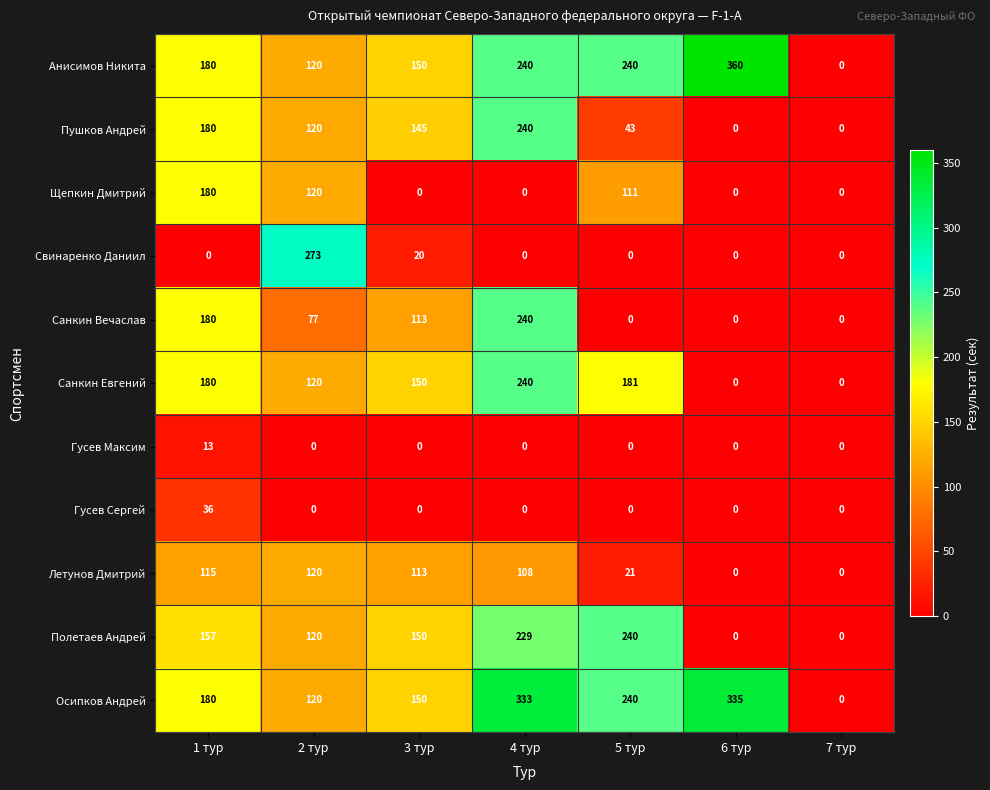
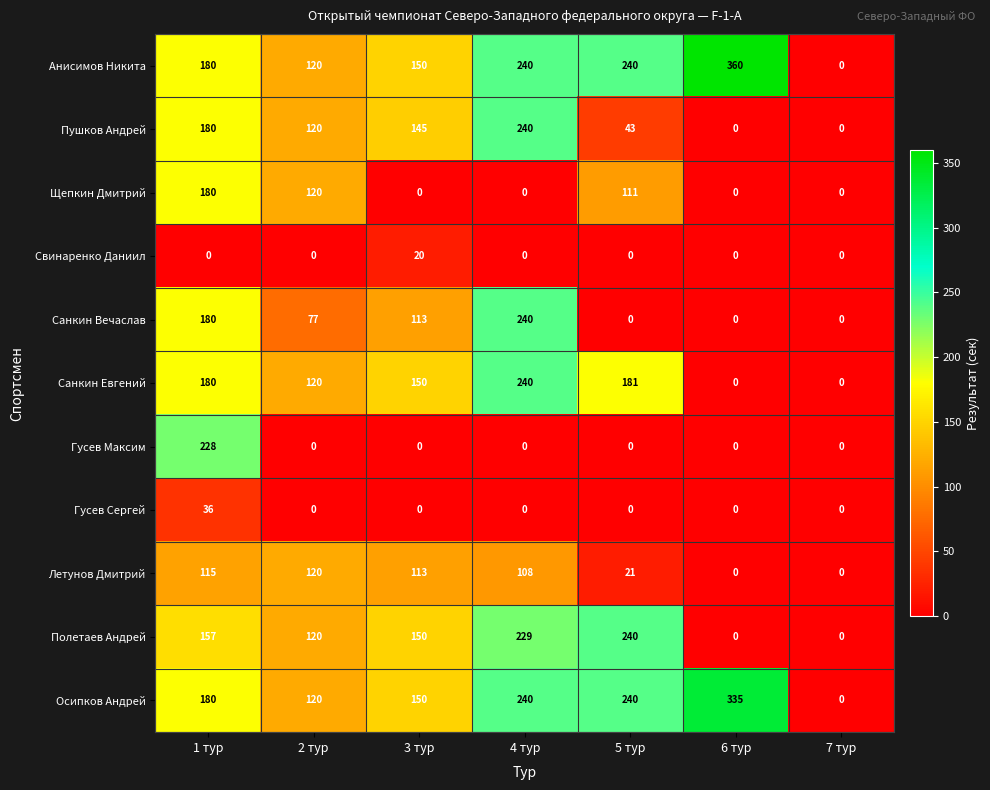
Свинаренко Даниил, 2 тур: 273 -> 0
Гусев Максим, 1 тур: 13 -> 228
Осипков Андрей, 4 тур: 333 -> 240
